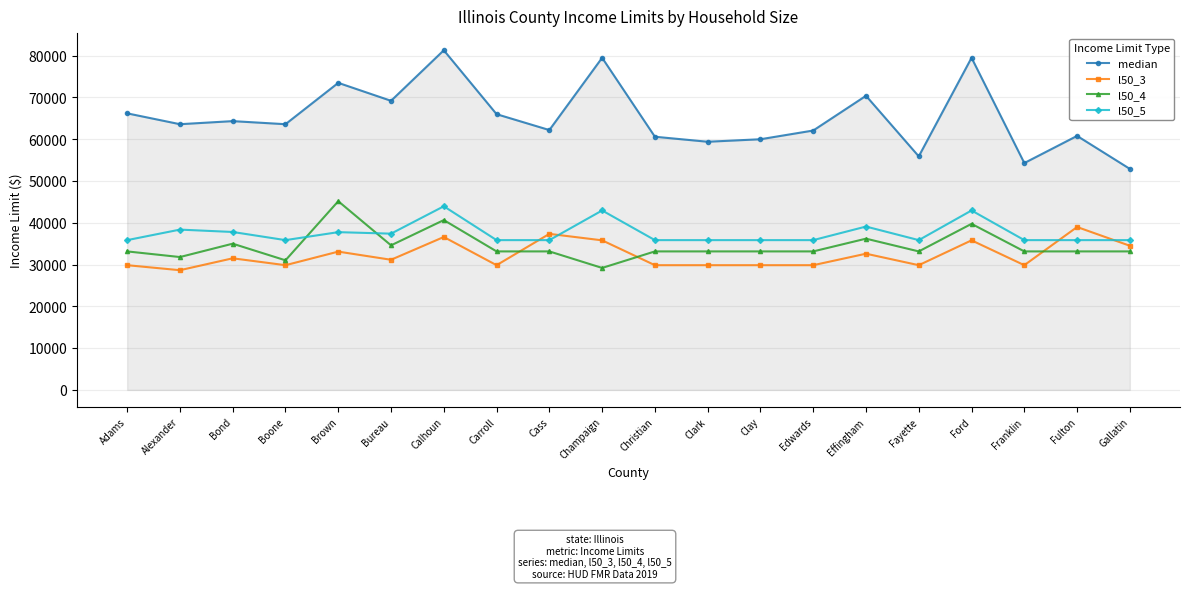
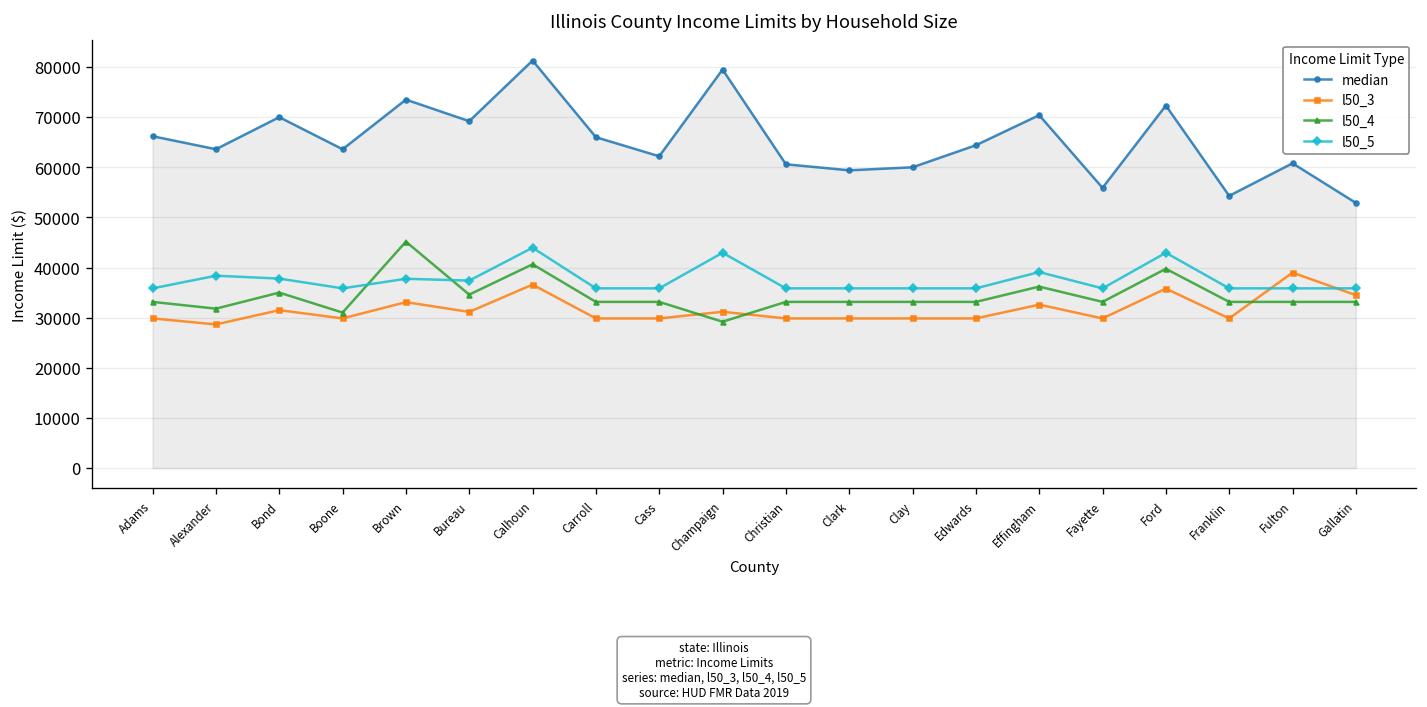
median, Bond: 64000 -> 70000
l50_3, Cass: 37000 -> 30000
l50_3, Champaign: 36000 -> 31000
median, Edwards: 62000 -> 64000
median, Ford: 80000 -> 72000
